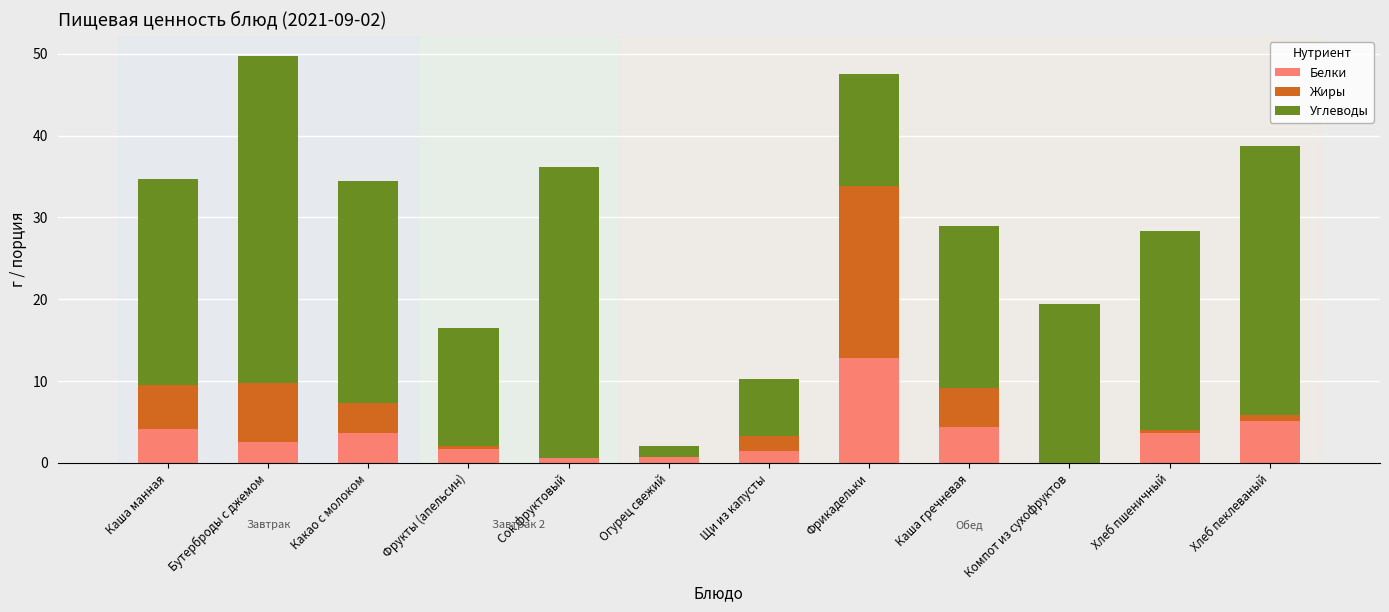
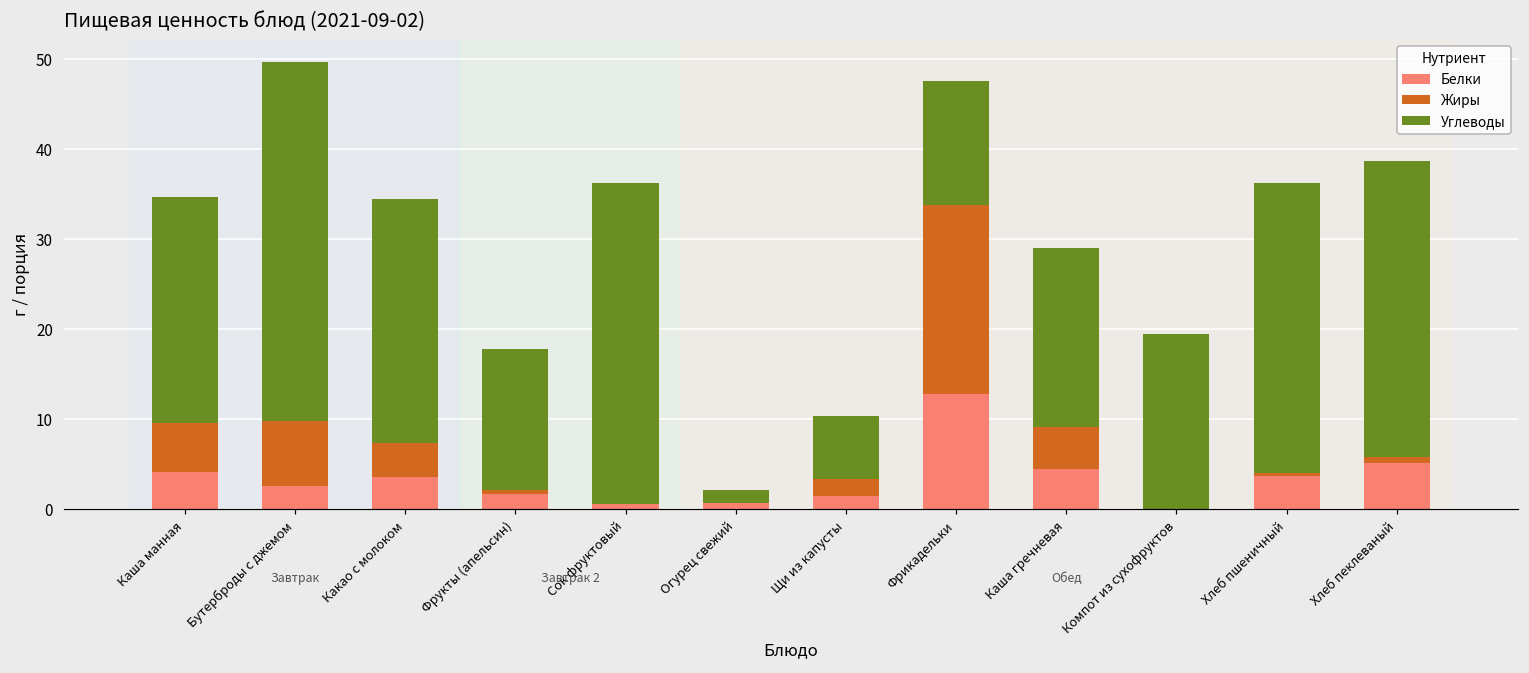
Углеводы, Фрукты (апельсин): 14 -> 16
Углеводы, Хлеб пшеничный: 24 -> 32
